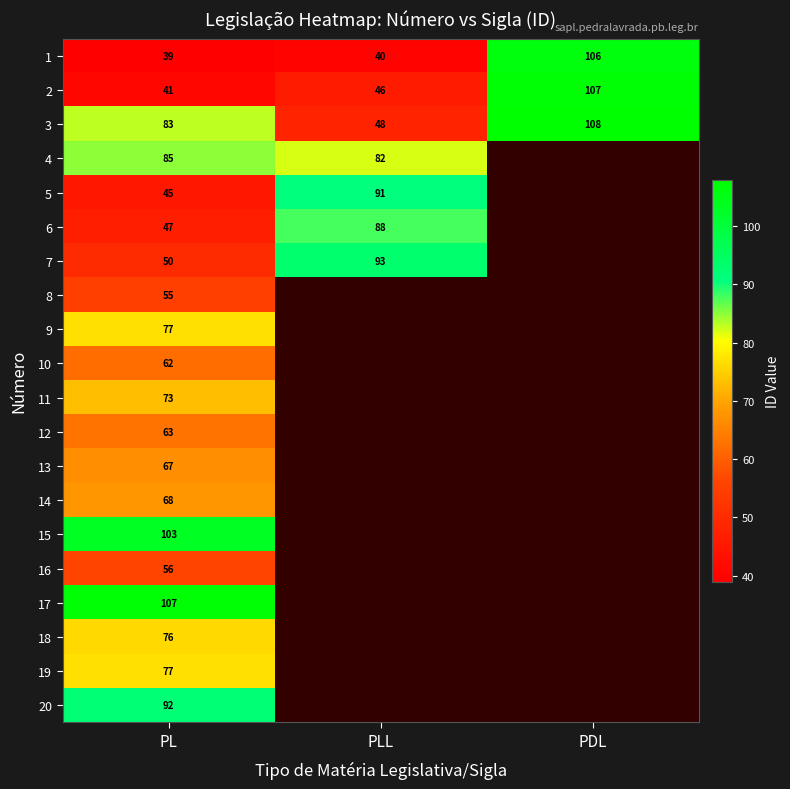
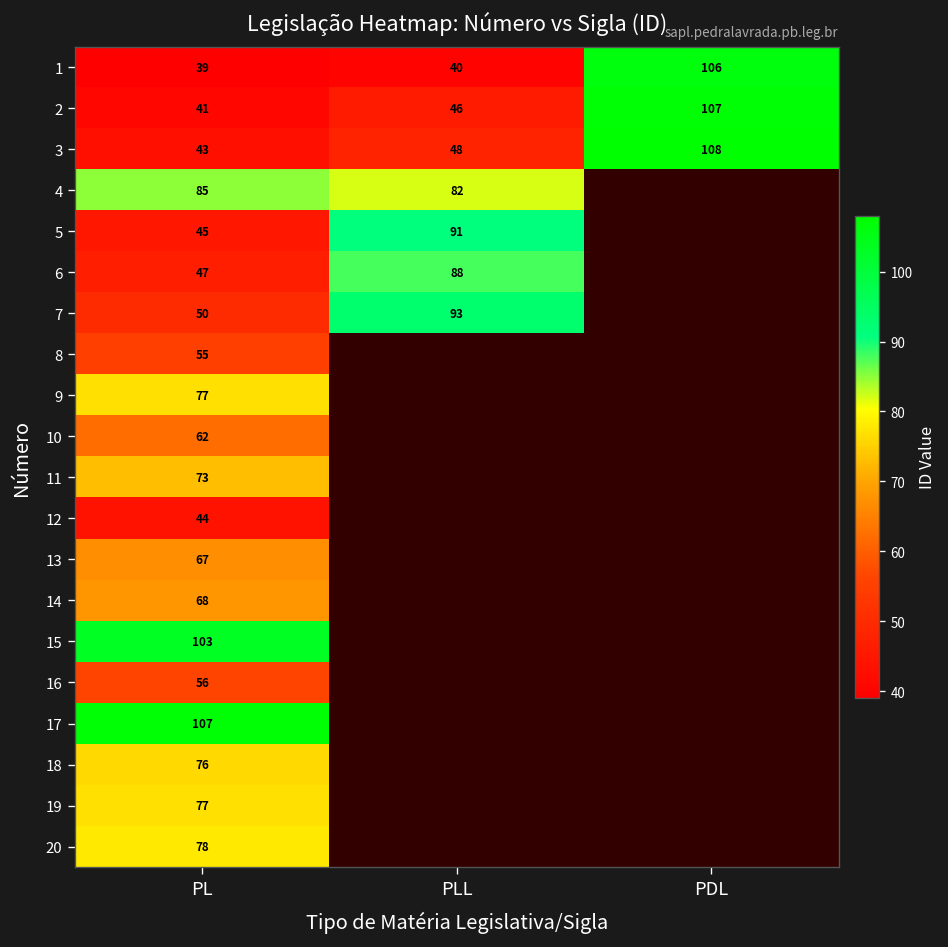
3, PL: 83 -> 43
12, PL: 63 -> 44
20, PL: 92 -> 78
